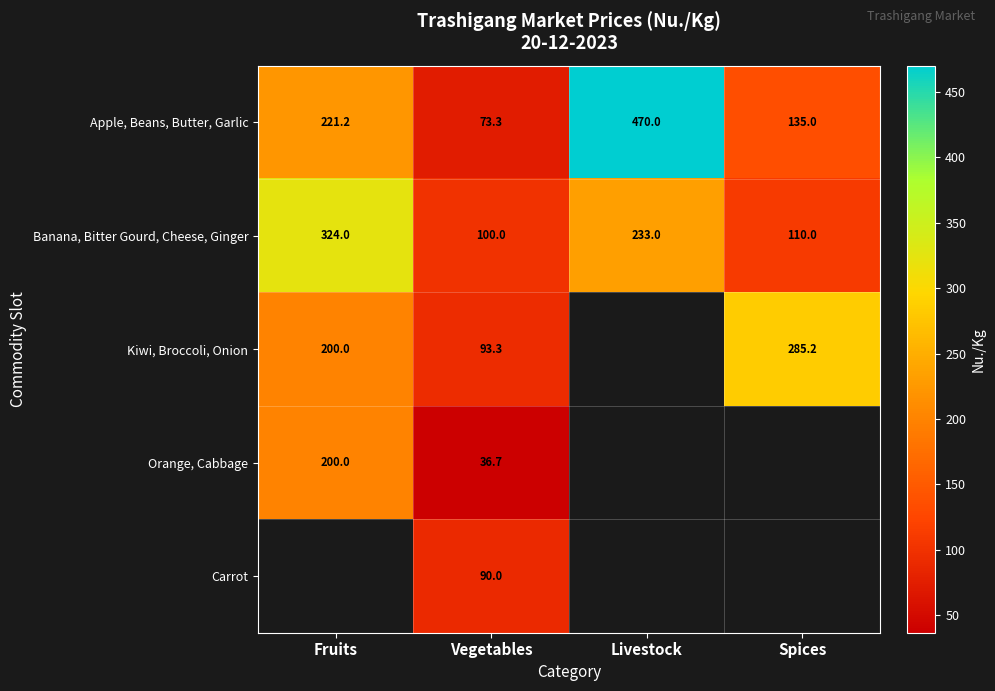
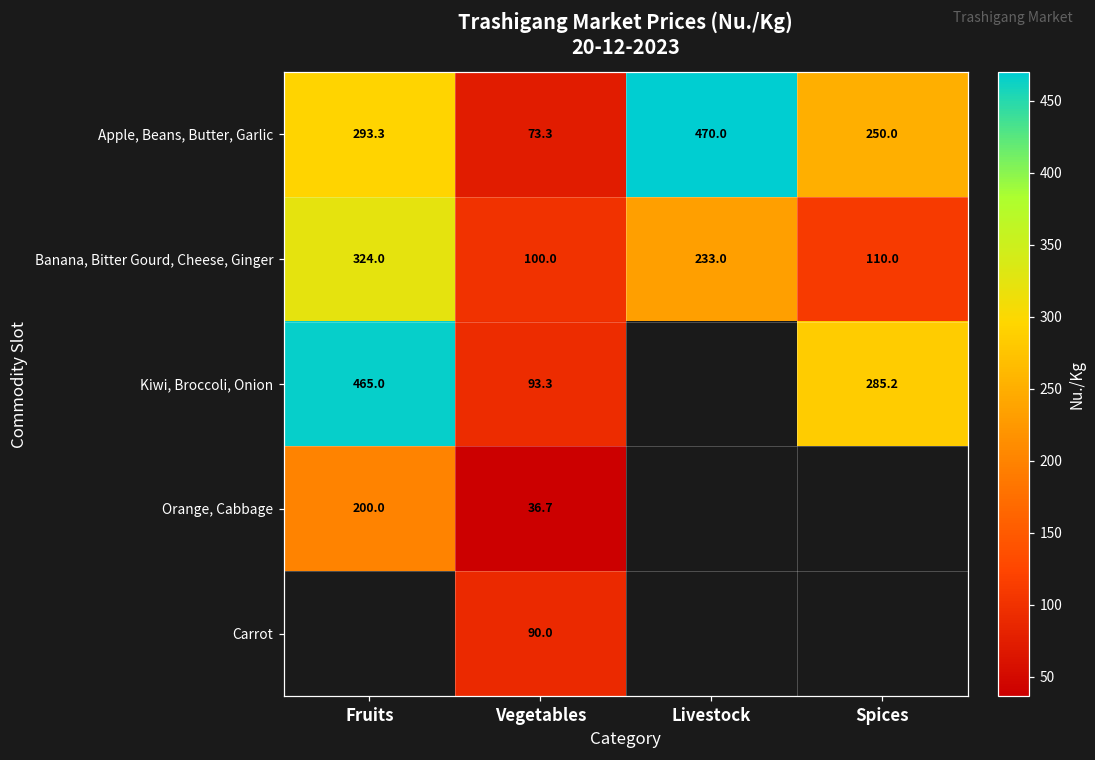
Apple, Beans, Butter, Garlic, Fruits: 221.2 -> 293.3
Apple, Beans, Butter, Garlic, Spices: 135.0 -> 250.0
Kiwi, Broccoli, Onion, Fruits: 200.0 -> 465.0
